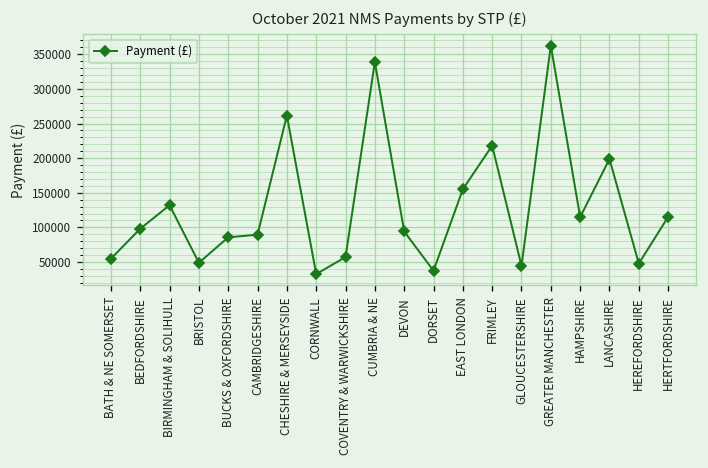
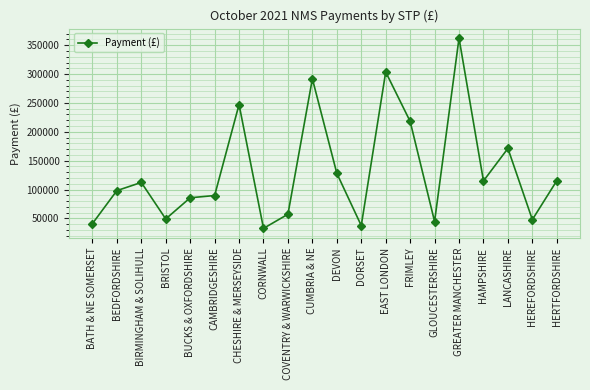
BATH & NE SOMERSET: 50000 -> 40000
BIRMINGHAM & SOLIHULL: 130000 -> 110000
CHESHIRE & MERSEYSIDE: 260000 -> 250000
CUMBRIA & NE: 340000 -> 290000
DEVON: 90000 -> 130000
EAST LONDON: 160000 -> 300000
LANCASHIRE: 200000 -> 170000
